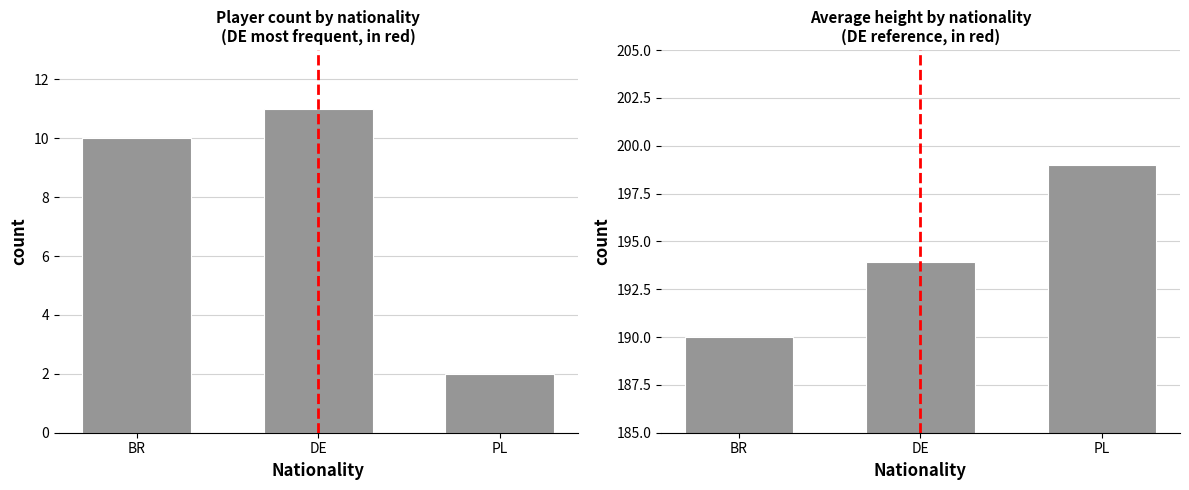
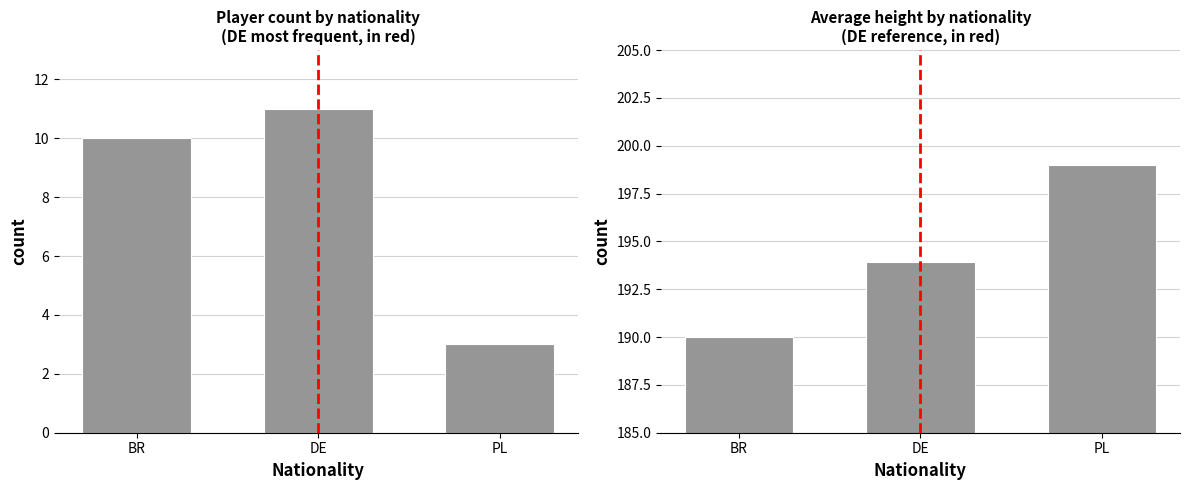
Player count by nationality (DE most frequent, in red), PL: 2 -> 3
